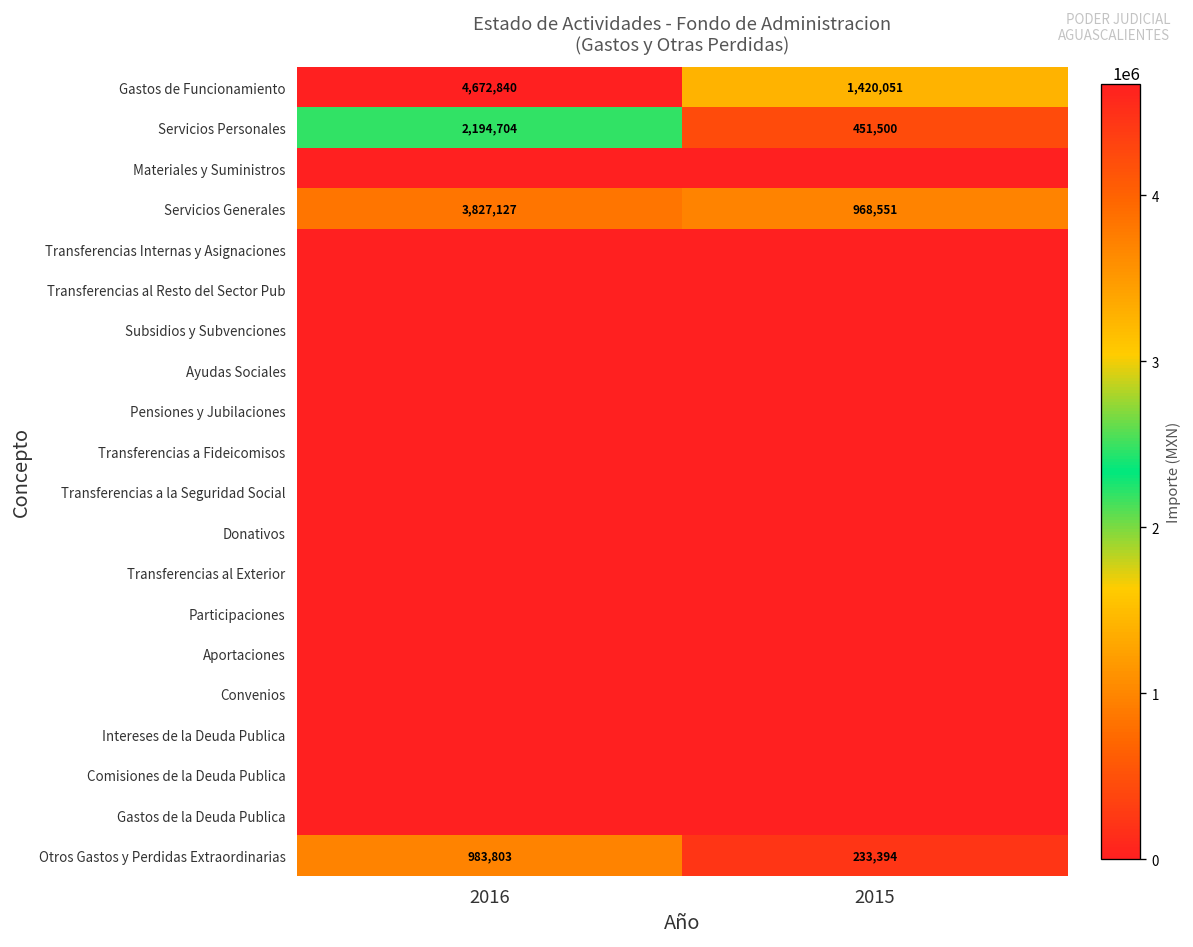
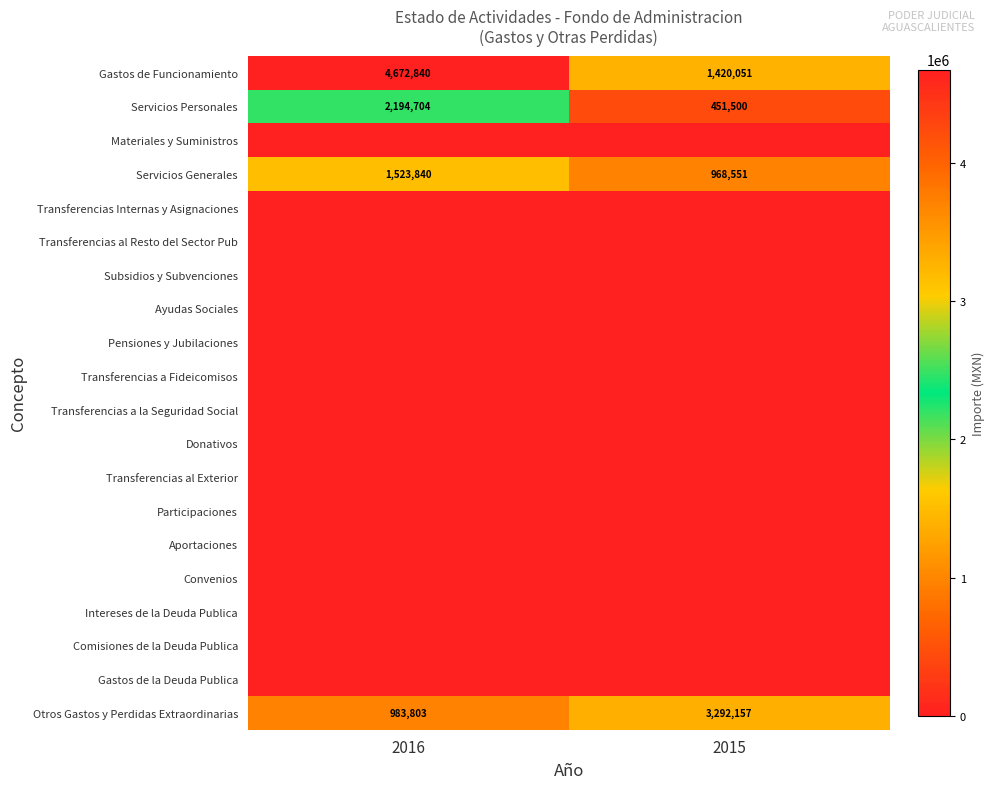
Servicios Generales, 2016: 3,827,127 -> 1,523,840
Otros Gastos y Perdidas Extraordinarias, 2015: 233,394 -> 3,292,157
